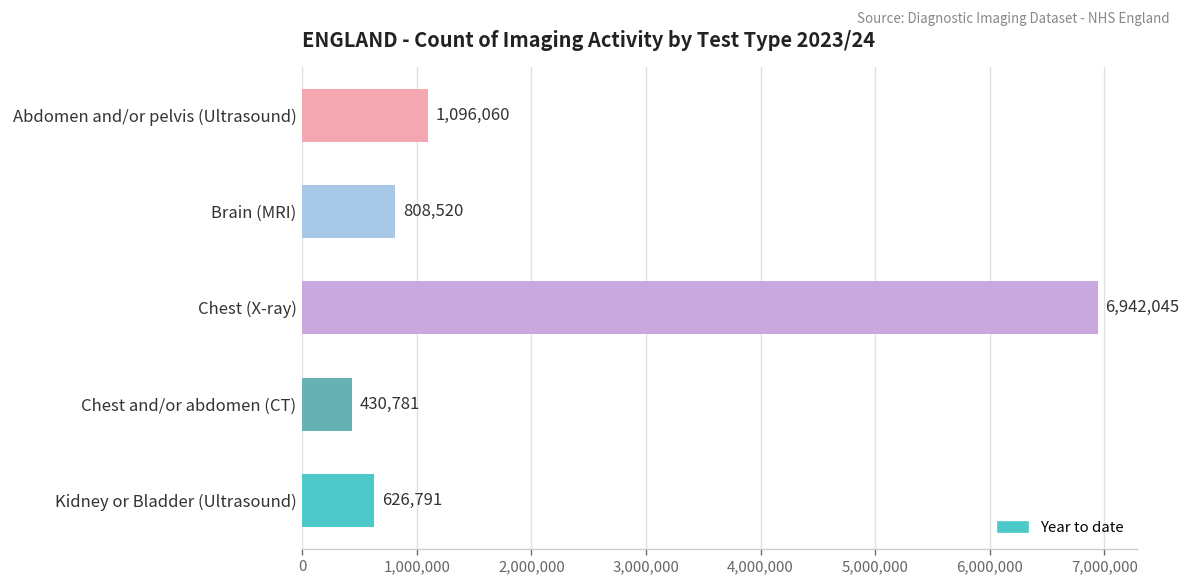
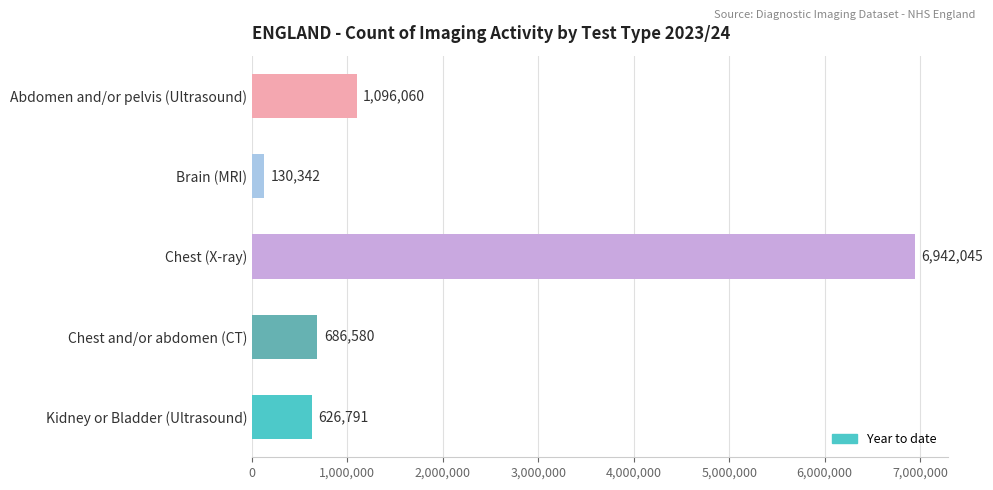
Brain (MRI): 808,520 -> 130,342
Chest and/or abdomen (CT): 430,781 -> 686,580
